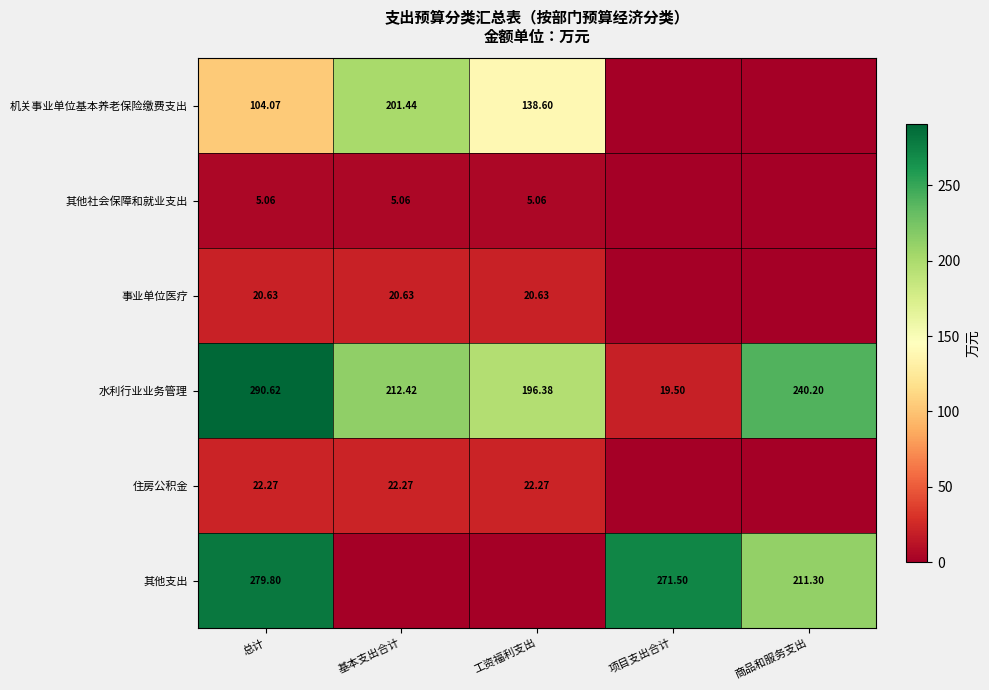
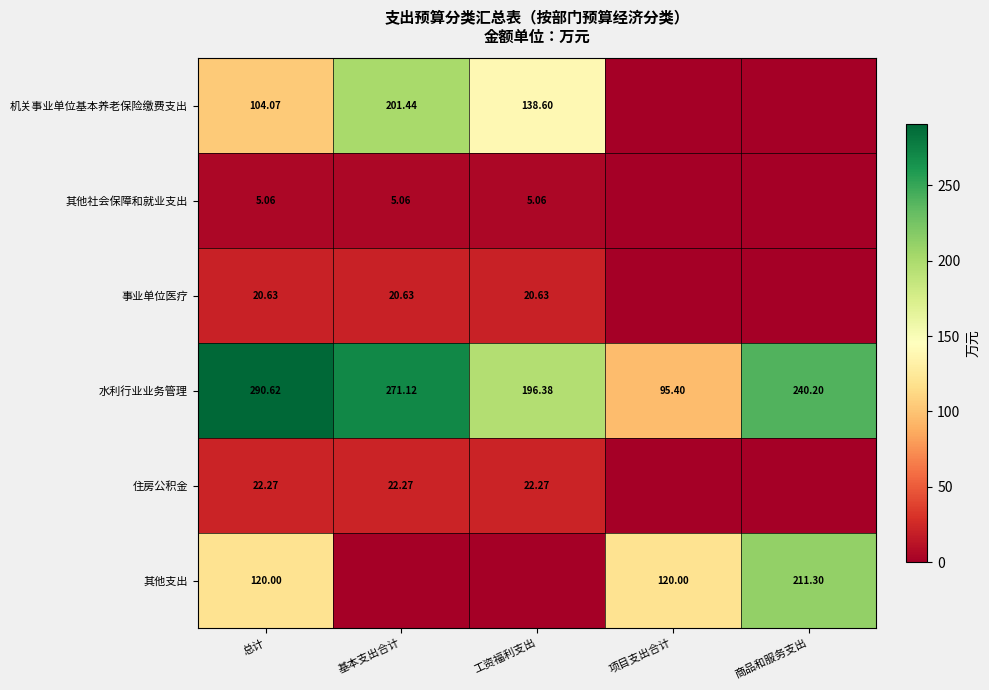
水利行业业务管理, 基本支出合计: 212.42 -> 271.12
水利行业业务管理, 项目支出合计: 19.50 -> 95.40
其他支出, 总计: 279.80 -> 120.00
其他支出, 项目支出合计: 271.50 -> 120.00
